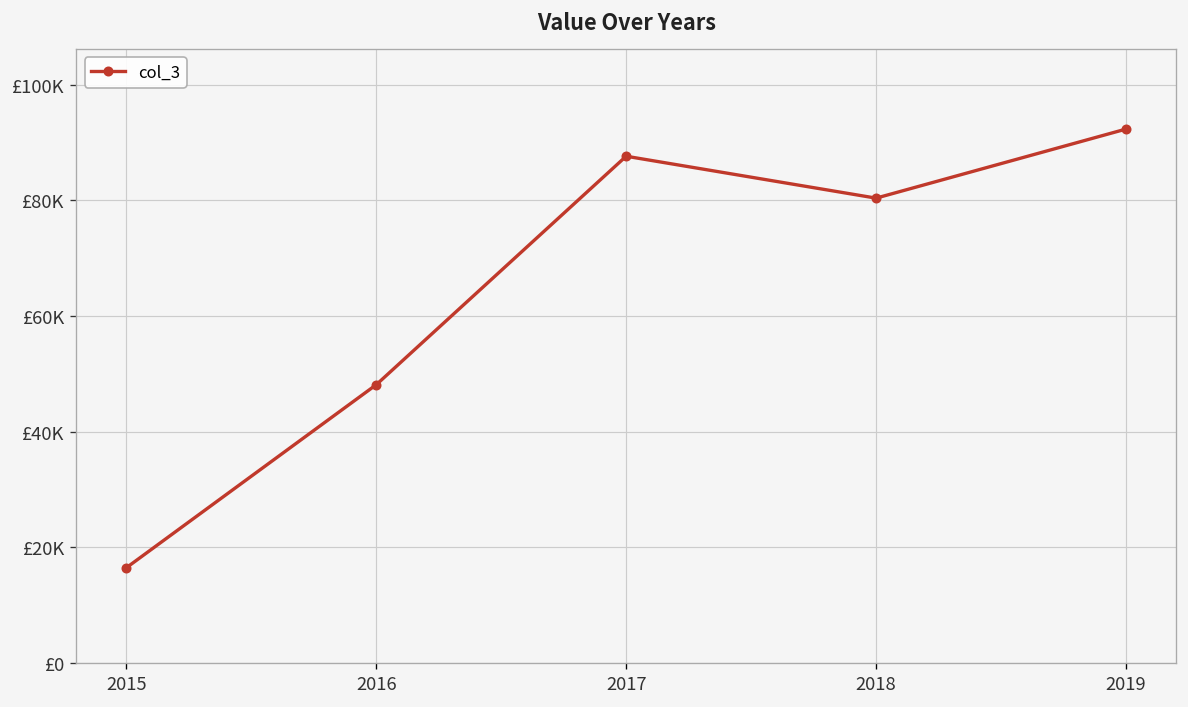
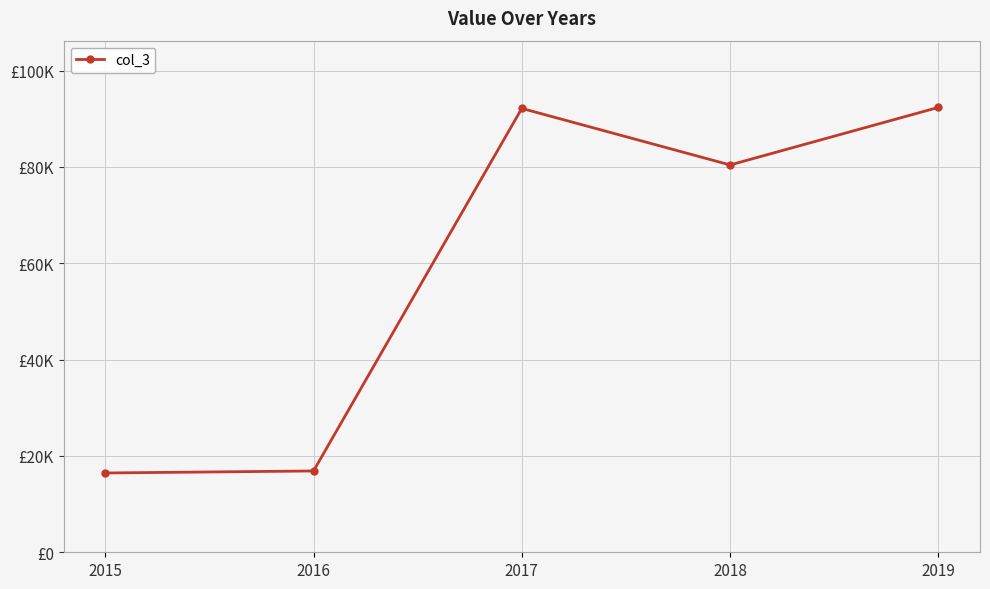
2016: £48000 -> £17000
2017: £88000 -> £92000
